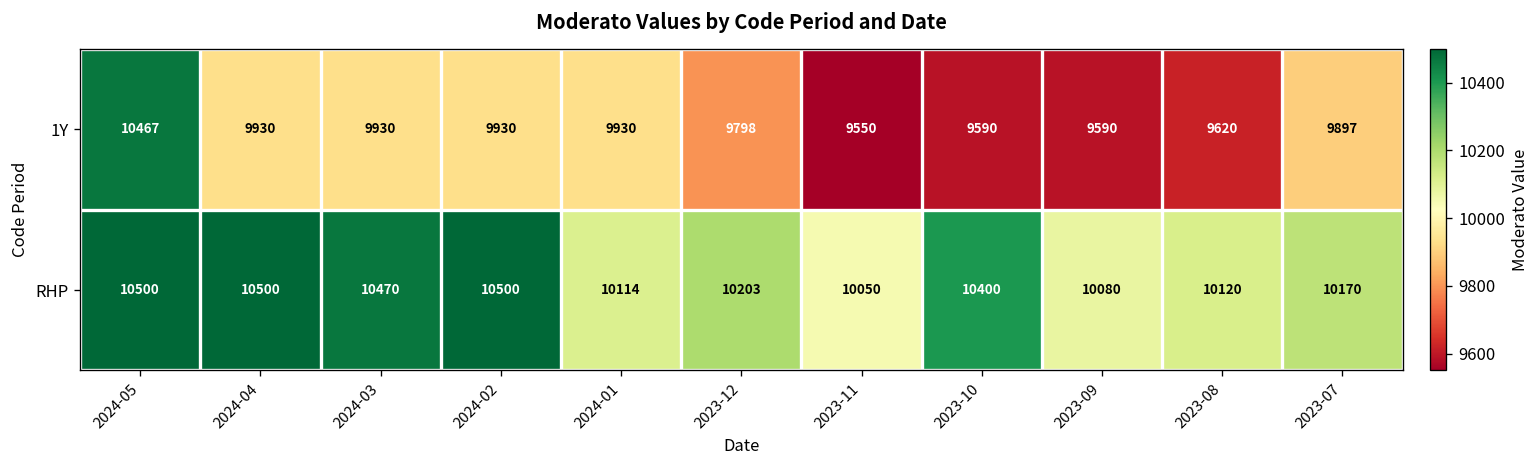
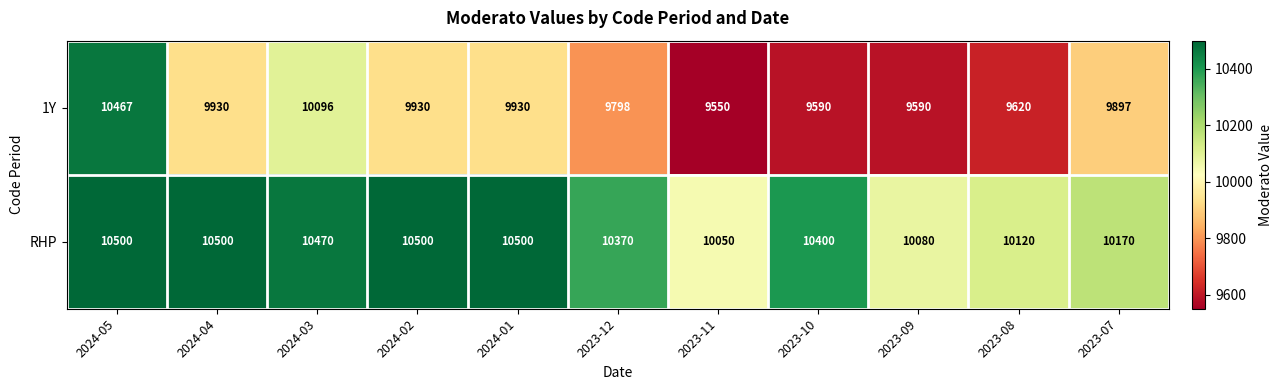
1Y, 2024-03: 9930 -> 10096
RHP, 2024-01: 10114 -> 10500
RHP, 2023-12: 10203 -> 10370
